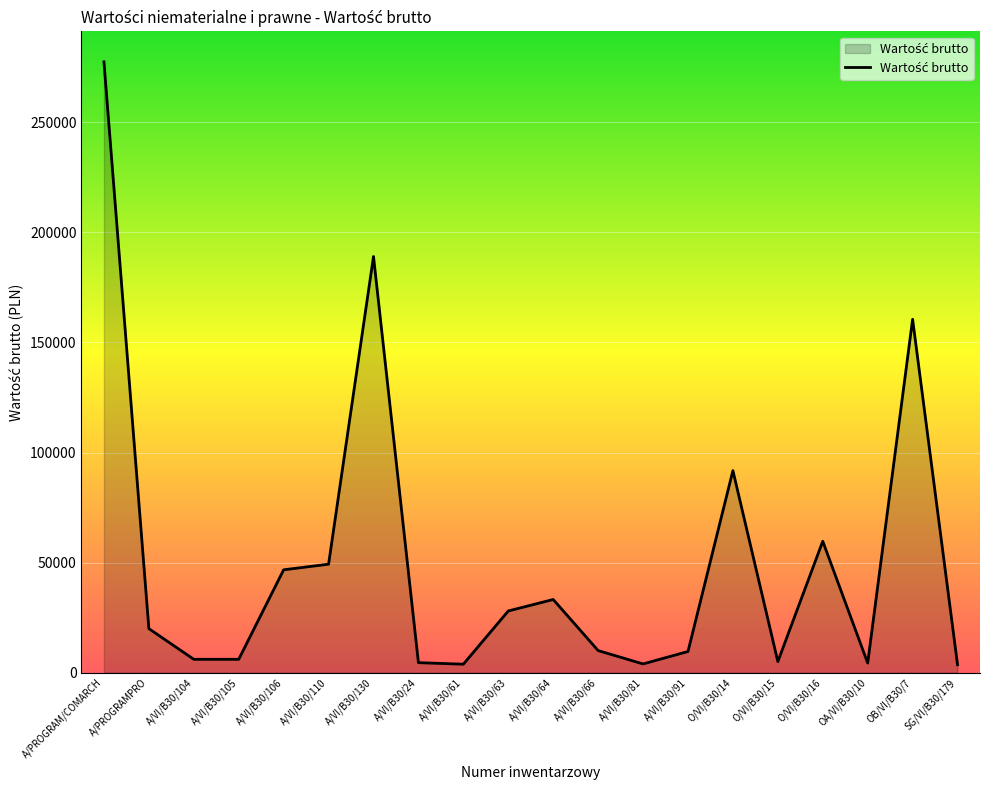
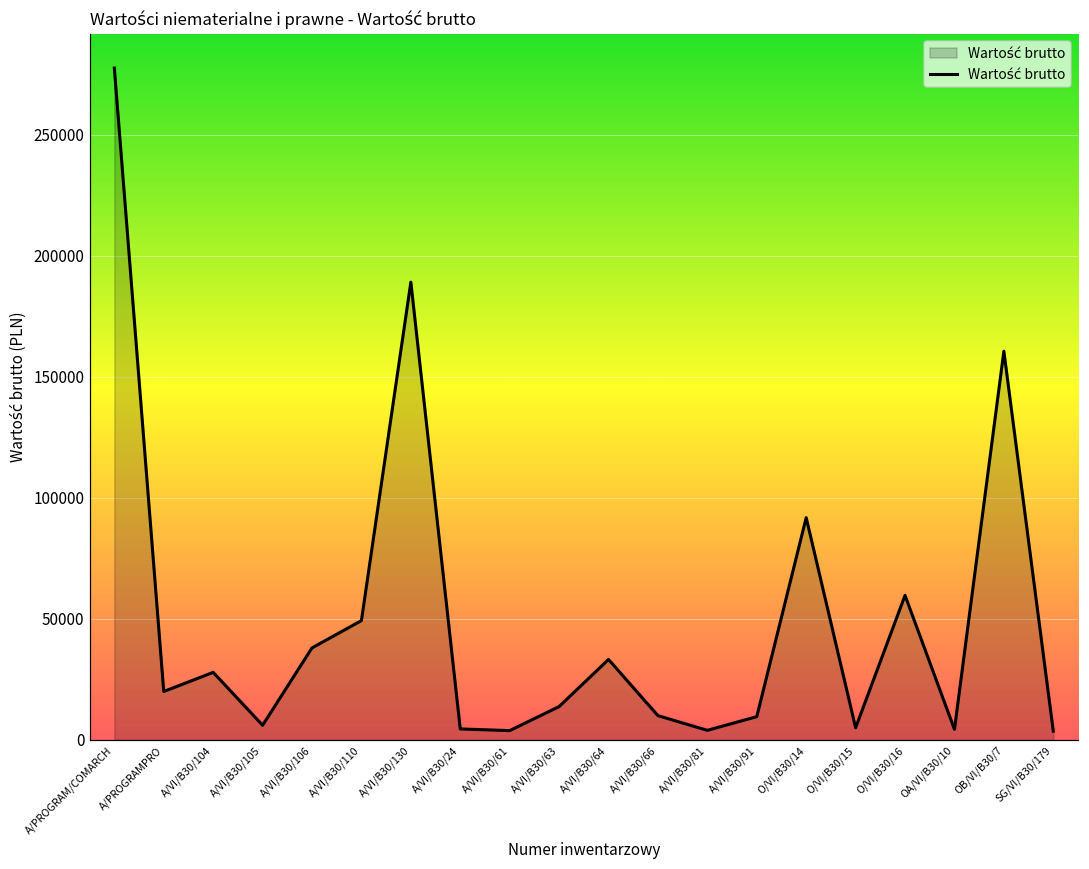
A/VI/B30/104: 6000 -> 28000
A/VI/B30/106: 47000 -> 38000
A/VI/B30/63: 28000 -> 14000
